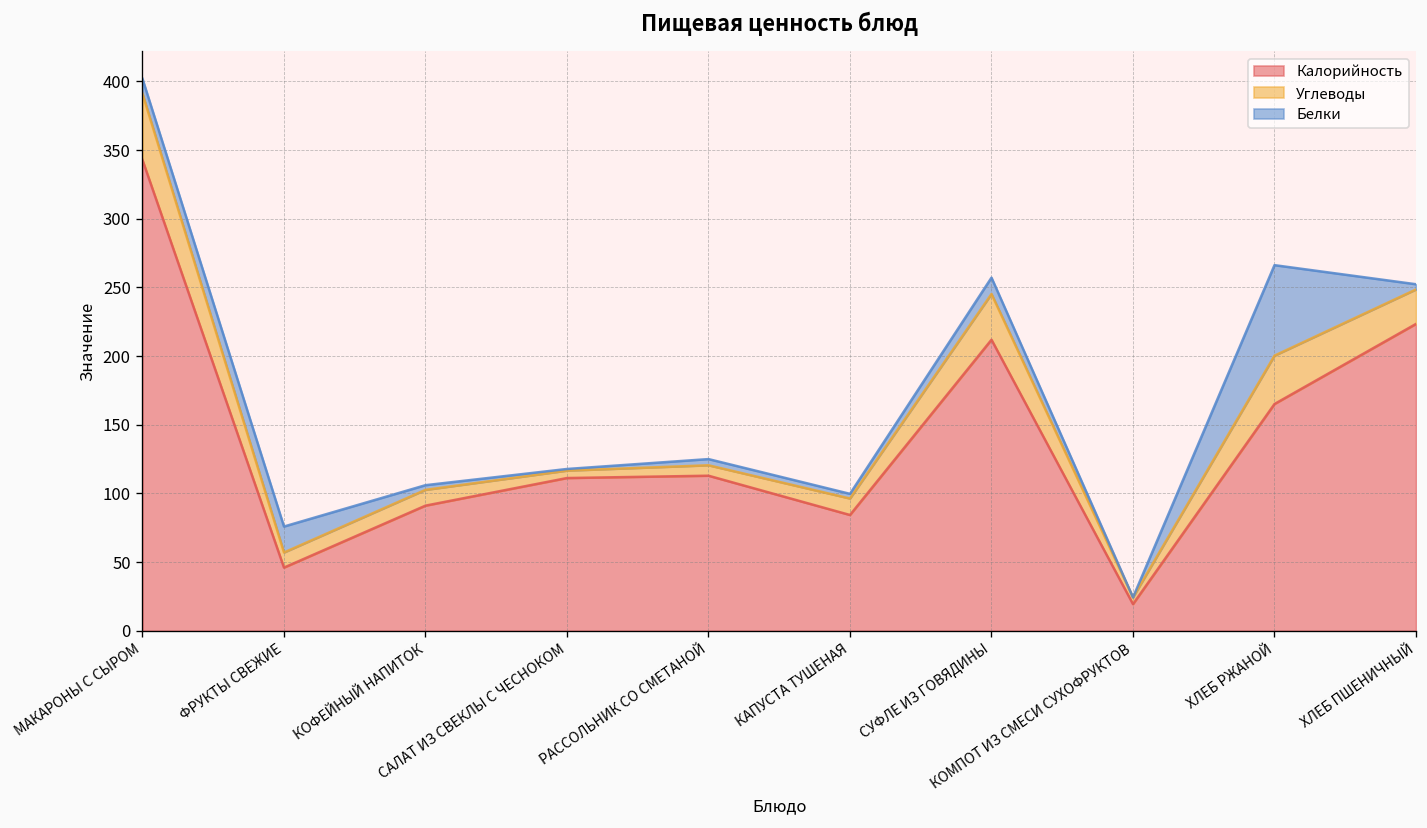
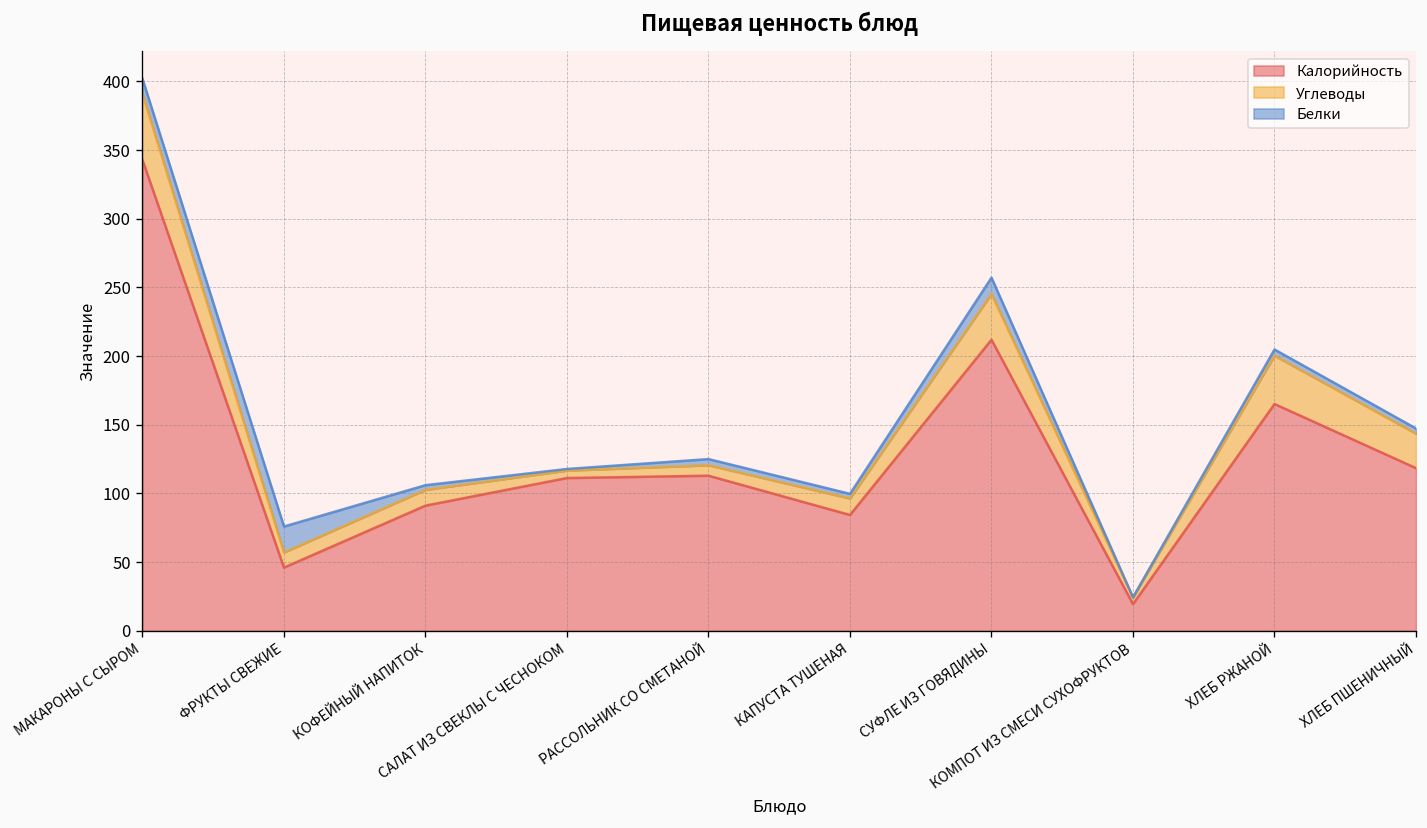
Белки, ХЛЕБ РЖАНОЙ: 66 -> 5
Калорийность, ХЛЕБ ПШЕНИЧНЫЙ: 223 -> 118
